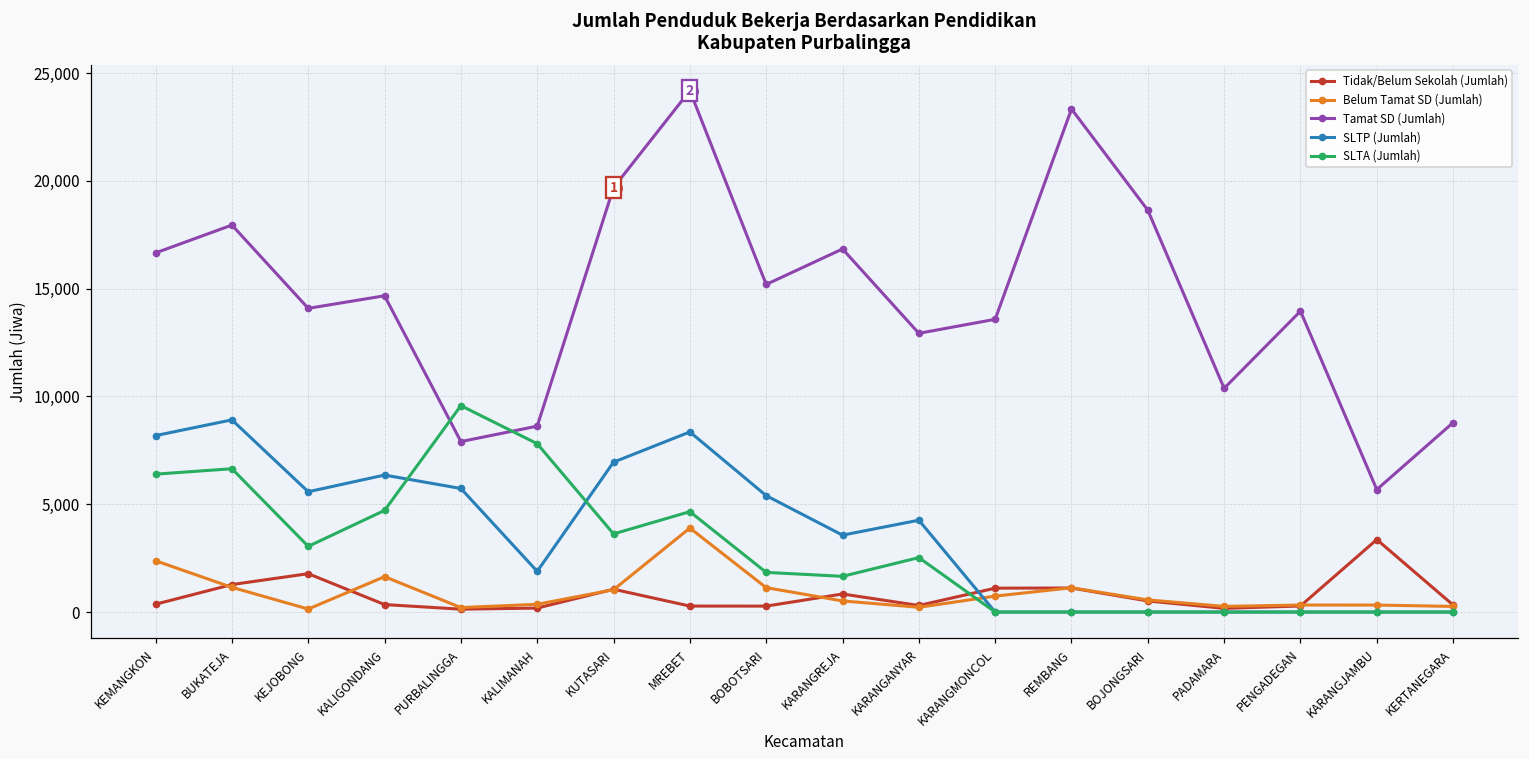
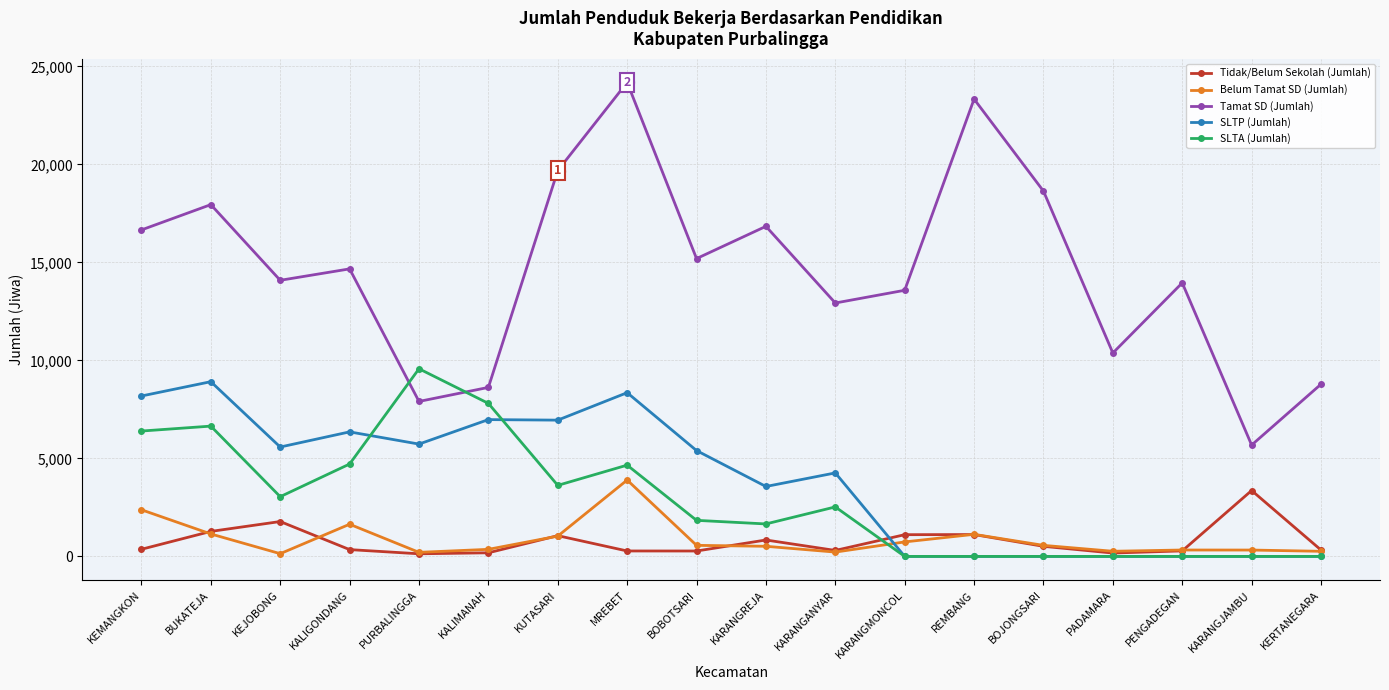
SLTP (Jumlah), KALIMANAH: 1,900 -> 7,000
Belum Tamat SD (Jumlah), BOBOTSARI: 1,100 -> 600
